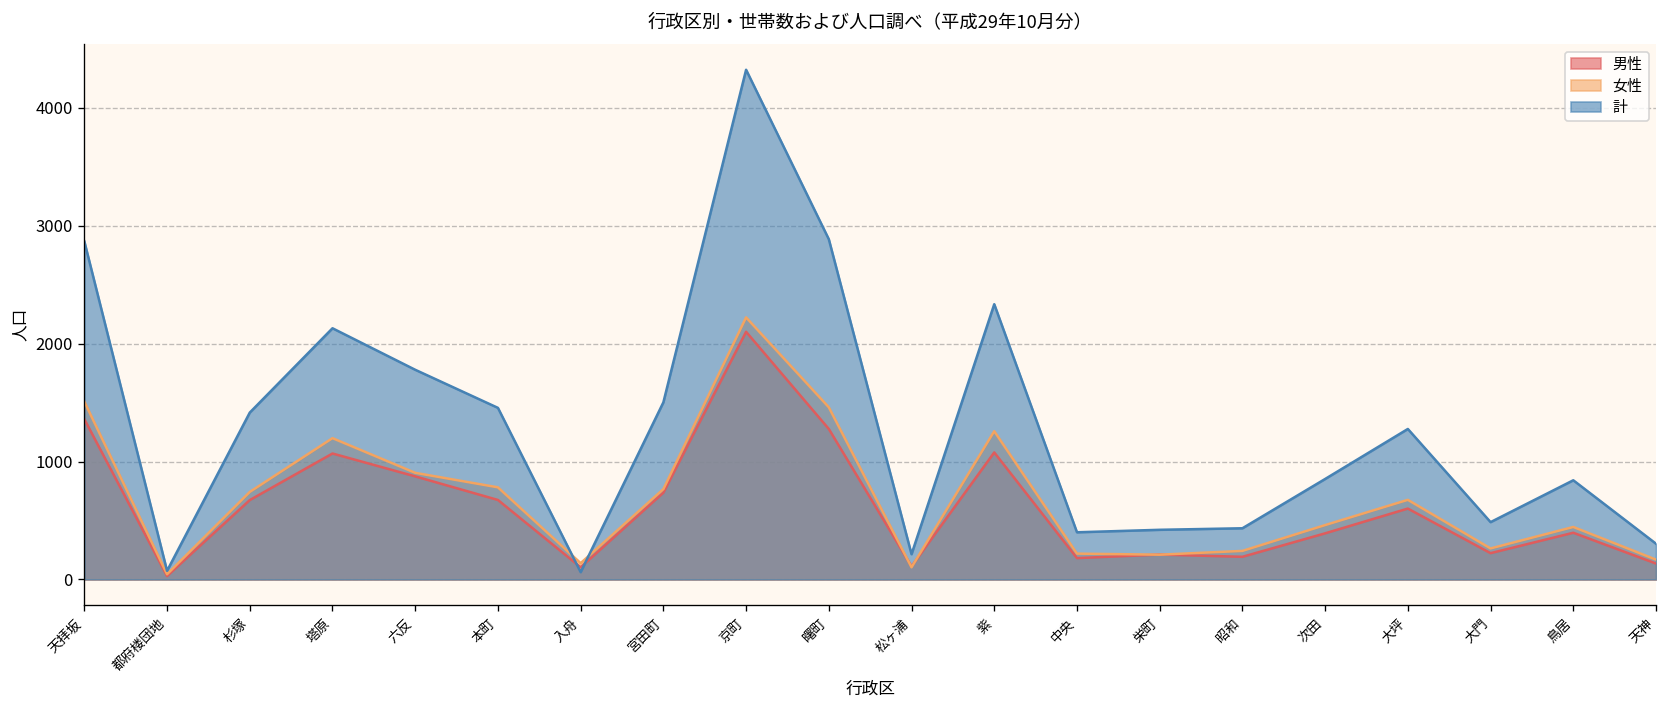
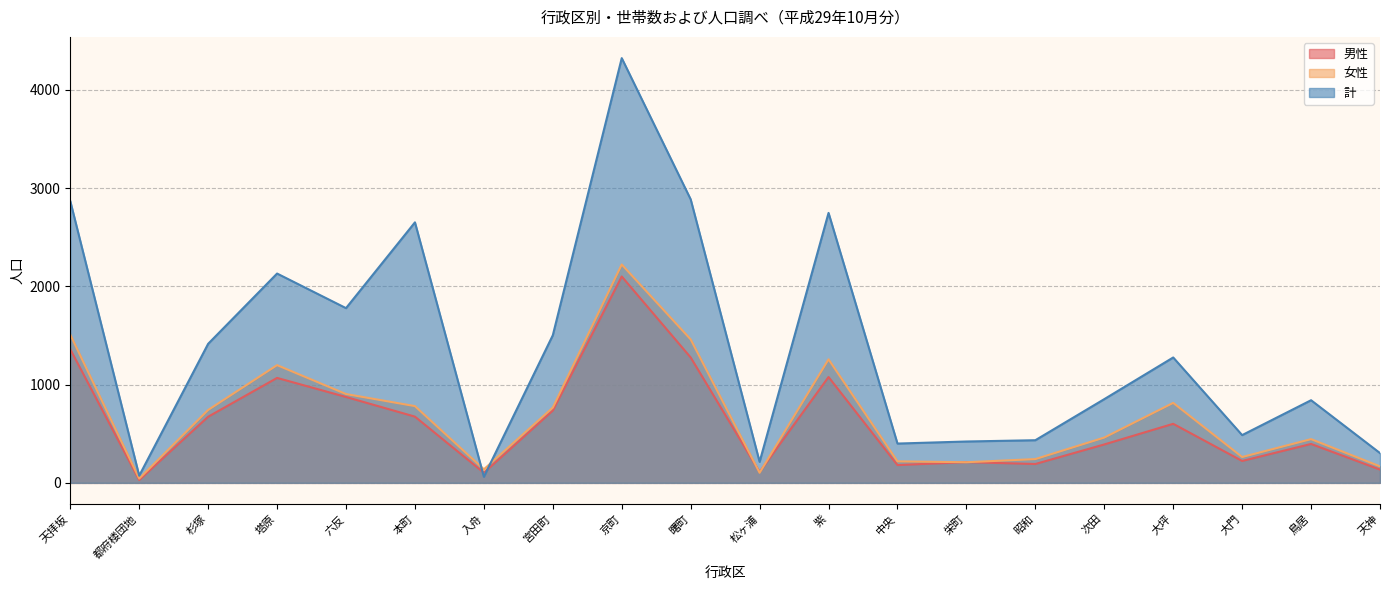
計, 本町: 1500 -> 2700
計, 紫: 2300 -> 2700
女性, 大坪: 700 -> 800
